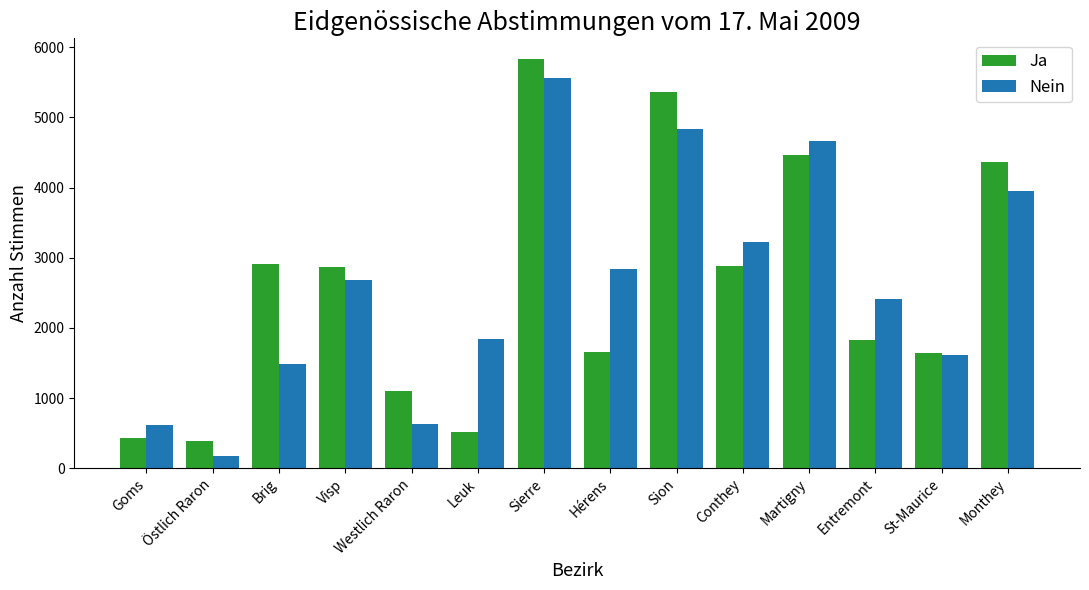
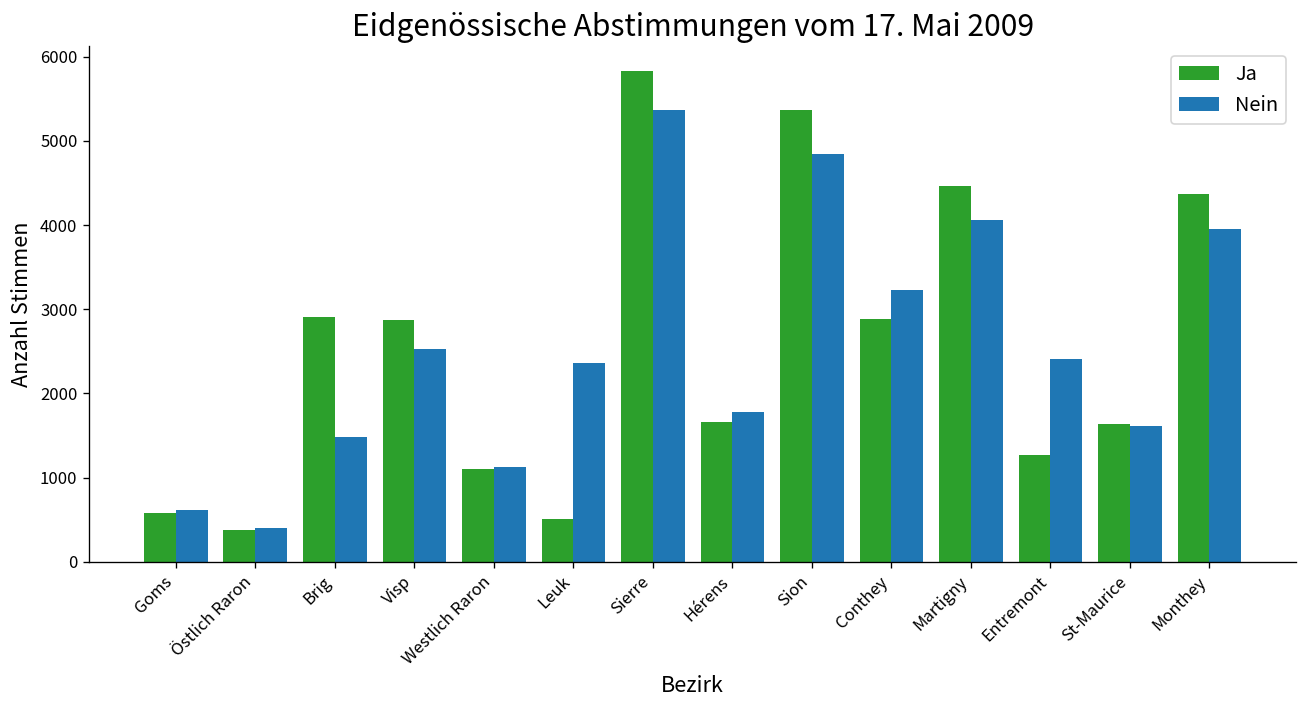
Ja, Goms: 400 -> 600
Nein, Östlich Raron: 200 -> 400
Nein, Visp: 2700 -> 2500
Nein, Westlich Raron: 600 -> 1100
Nein, Leuk: 1800 -> 2400
Nein, Sierre: 5600 -> 5400
Nein, Hérens: 2800 -> 1800
Nein, Martigny: 4700 -> 4100
Ja, Entremont: 1800 -> 1300
